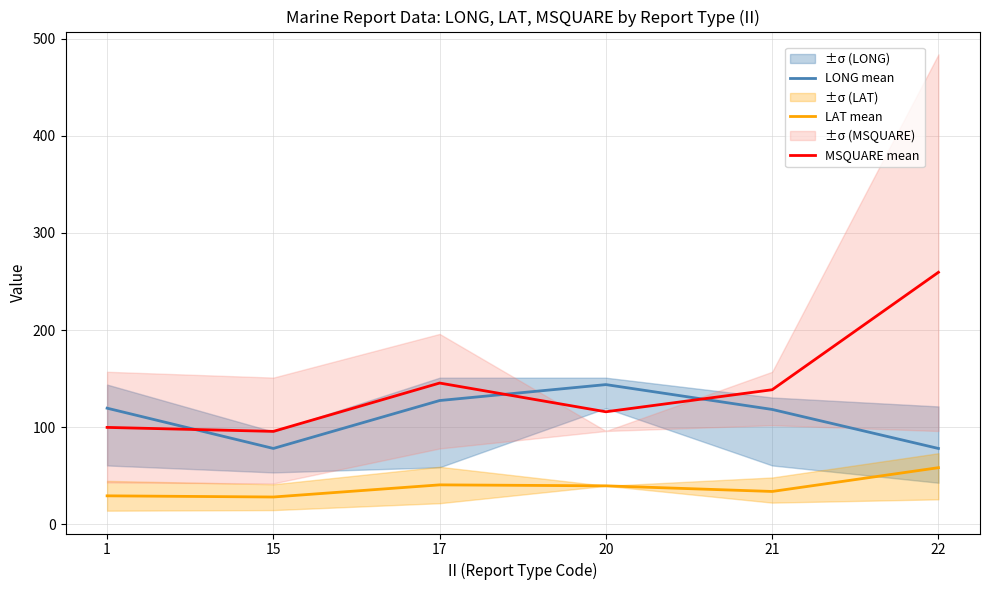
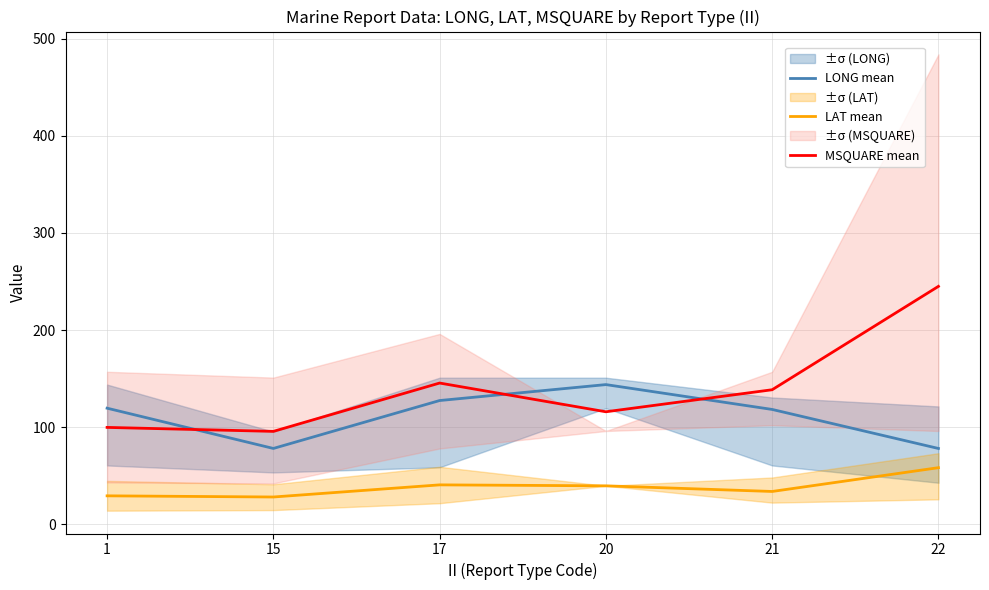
MSQUARE mean, 22: 260 -> 250
